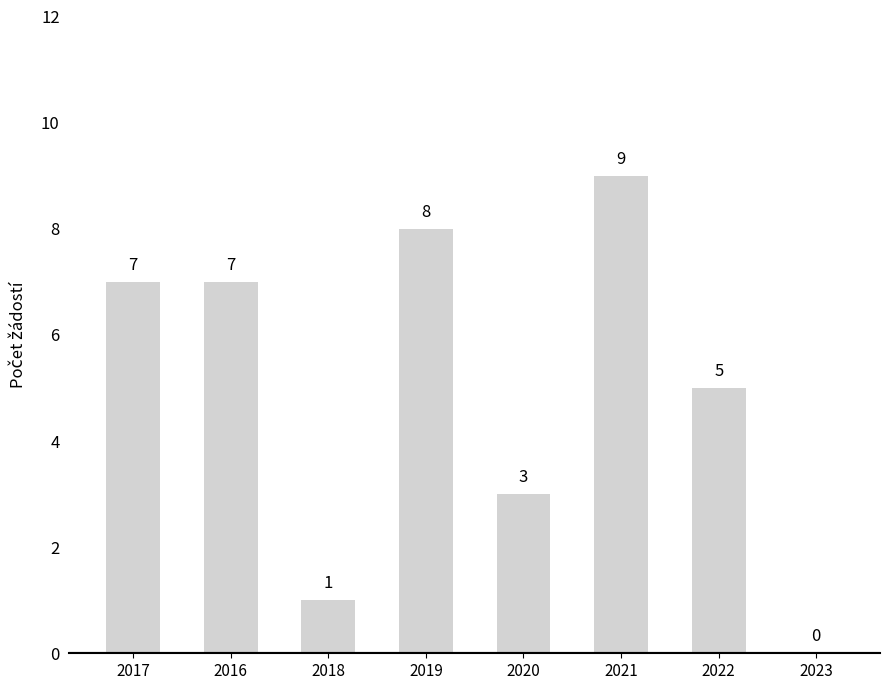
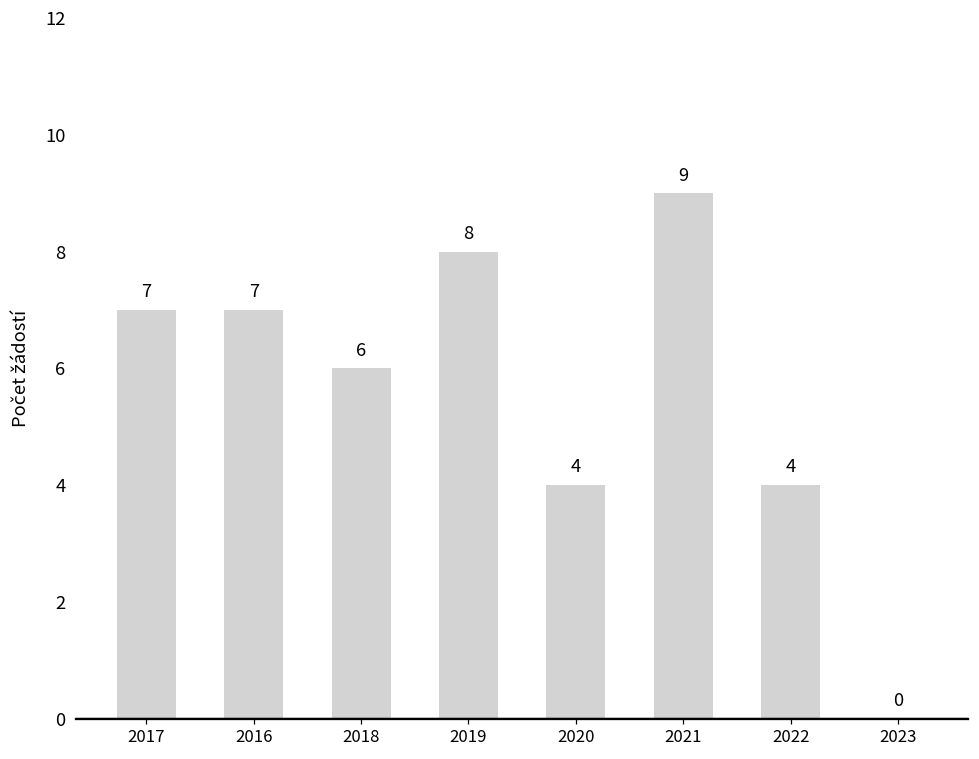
2018: 1 -> 6
2020: 3 -> 4
2022: 5 -> 4
